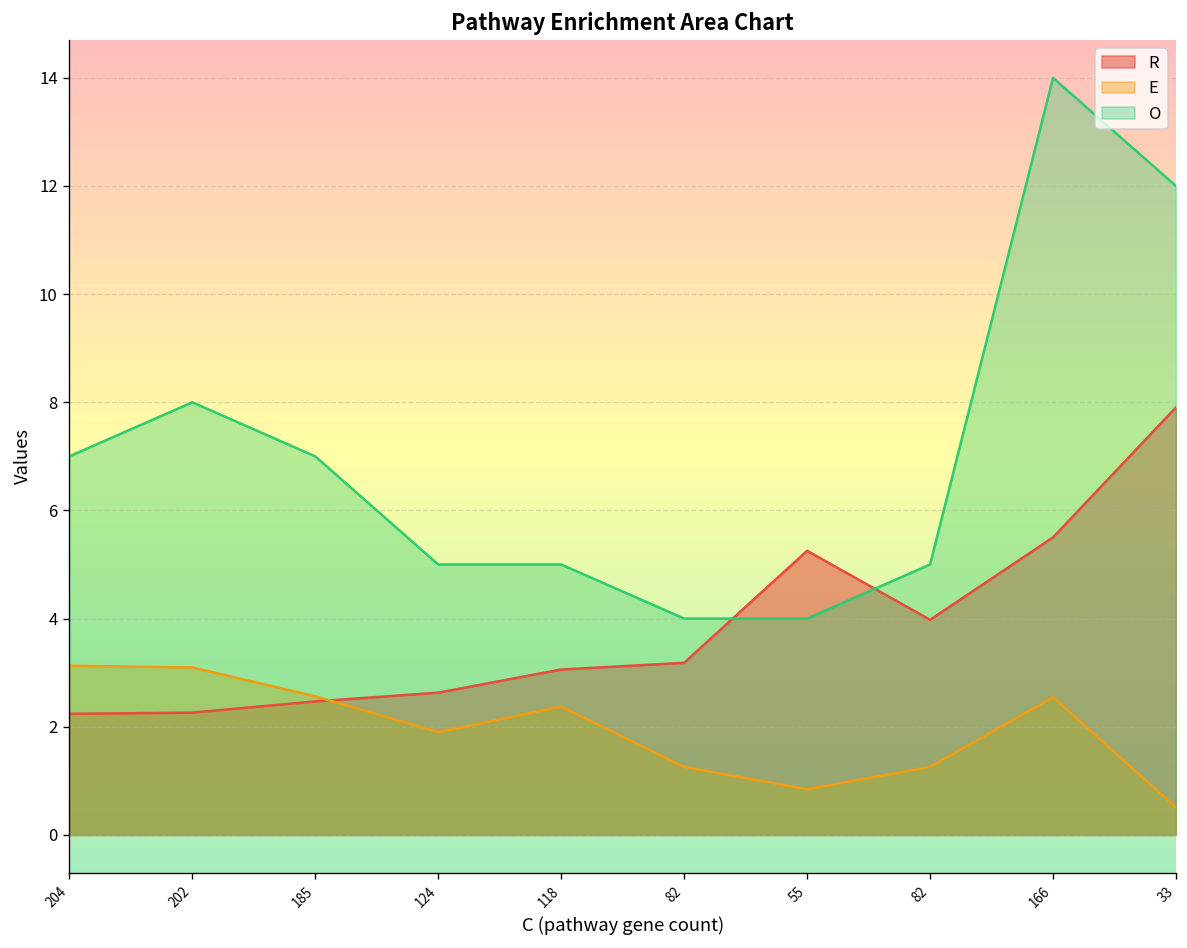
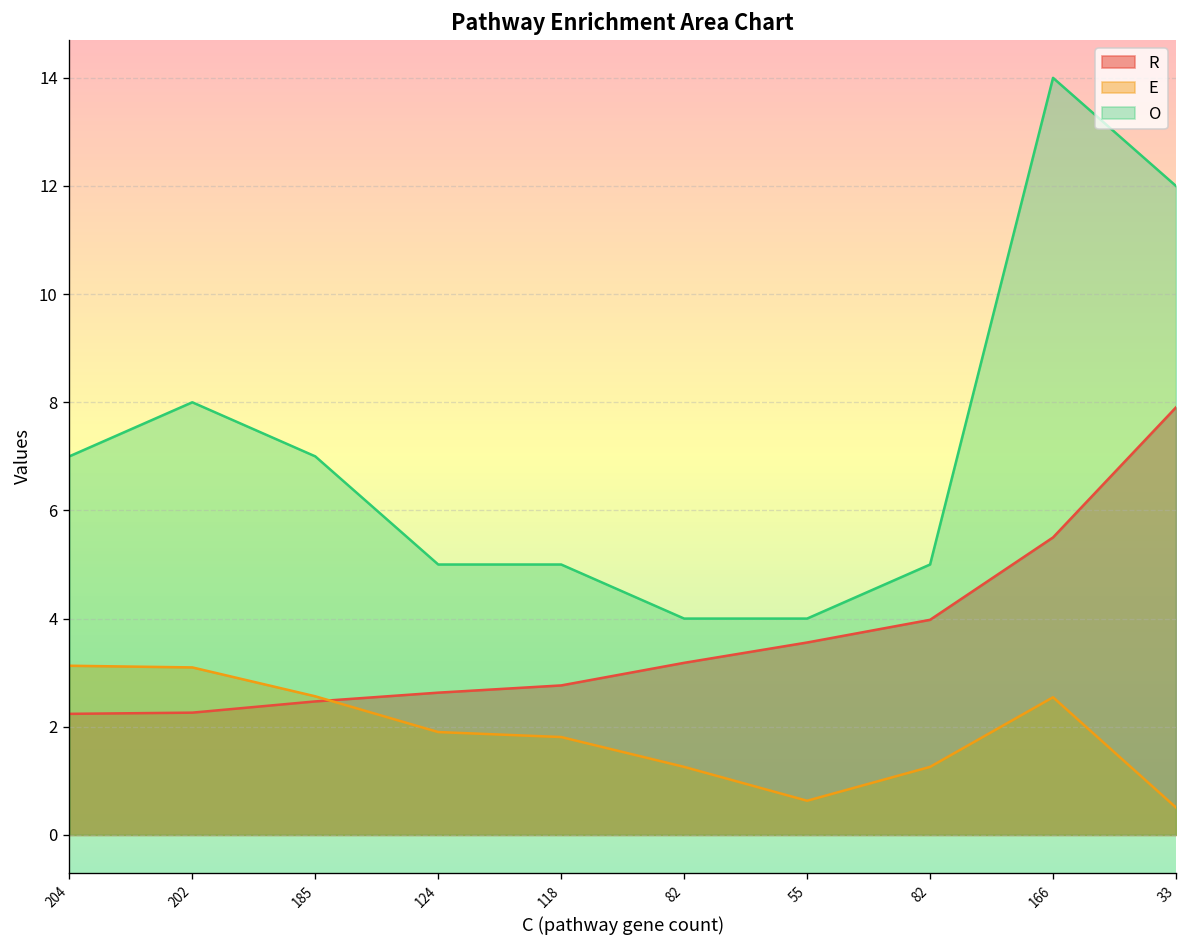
R, 118: 3.1 -> 2.8
E, 118: 2.4 -> 1.8
R, 55: 5.3 -> 3.6
E, 55: 0.8 -> 0.6
